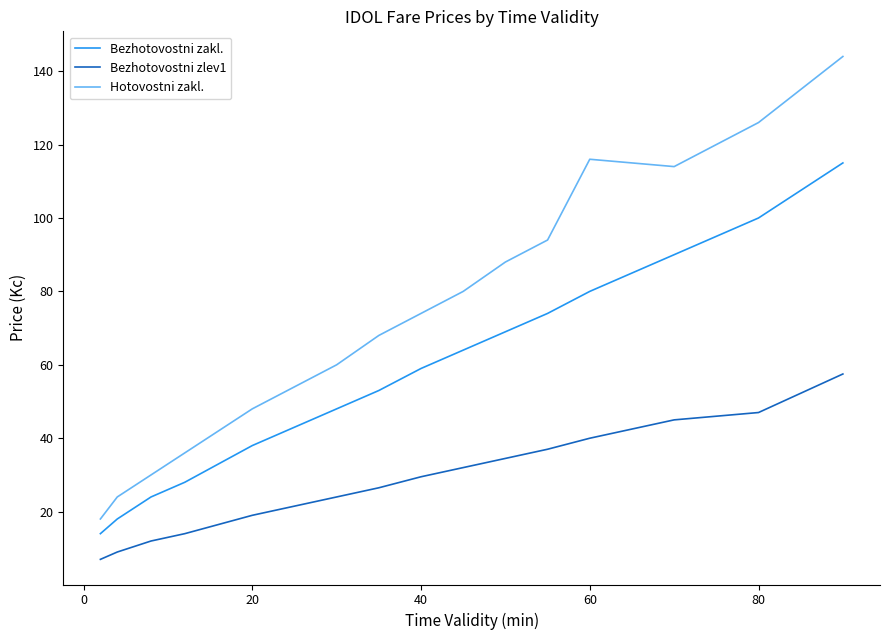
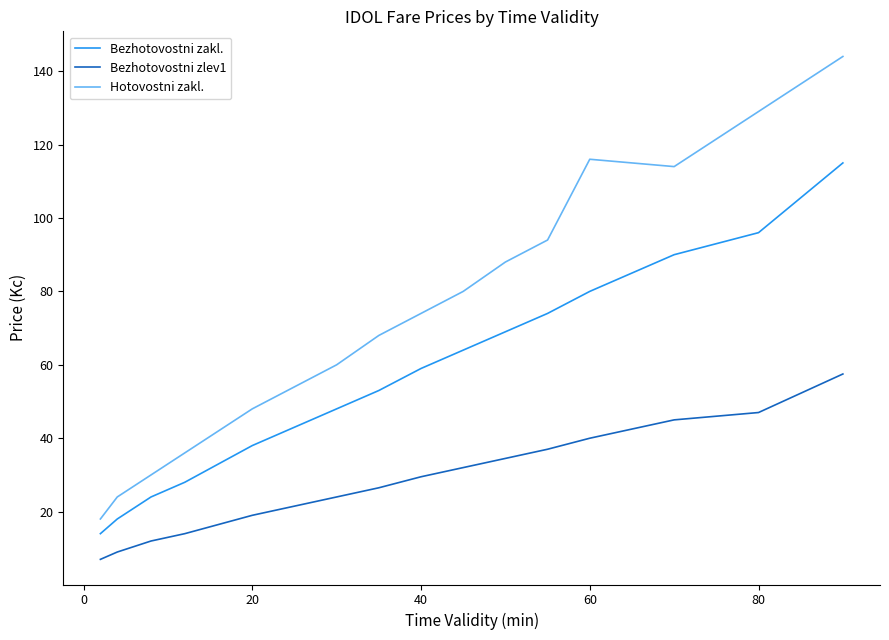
Bezhotovostni zakl., 80: 100 -> 96
Hotovostni zakl., 80: 126 -> 129
